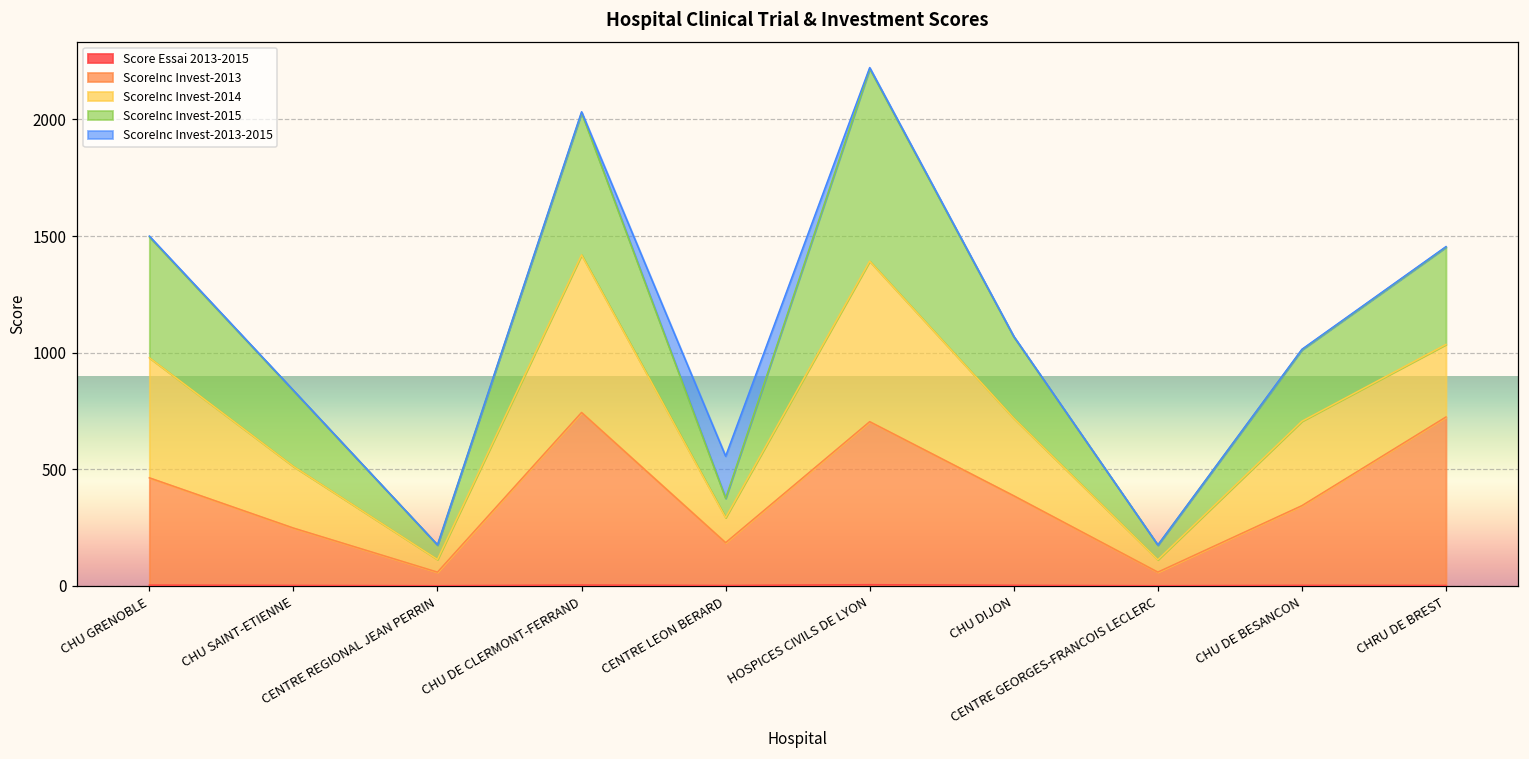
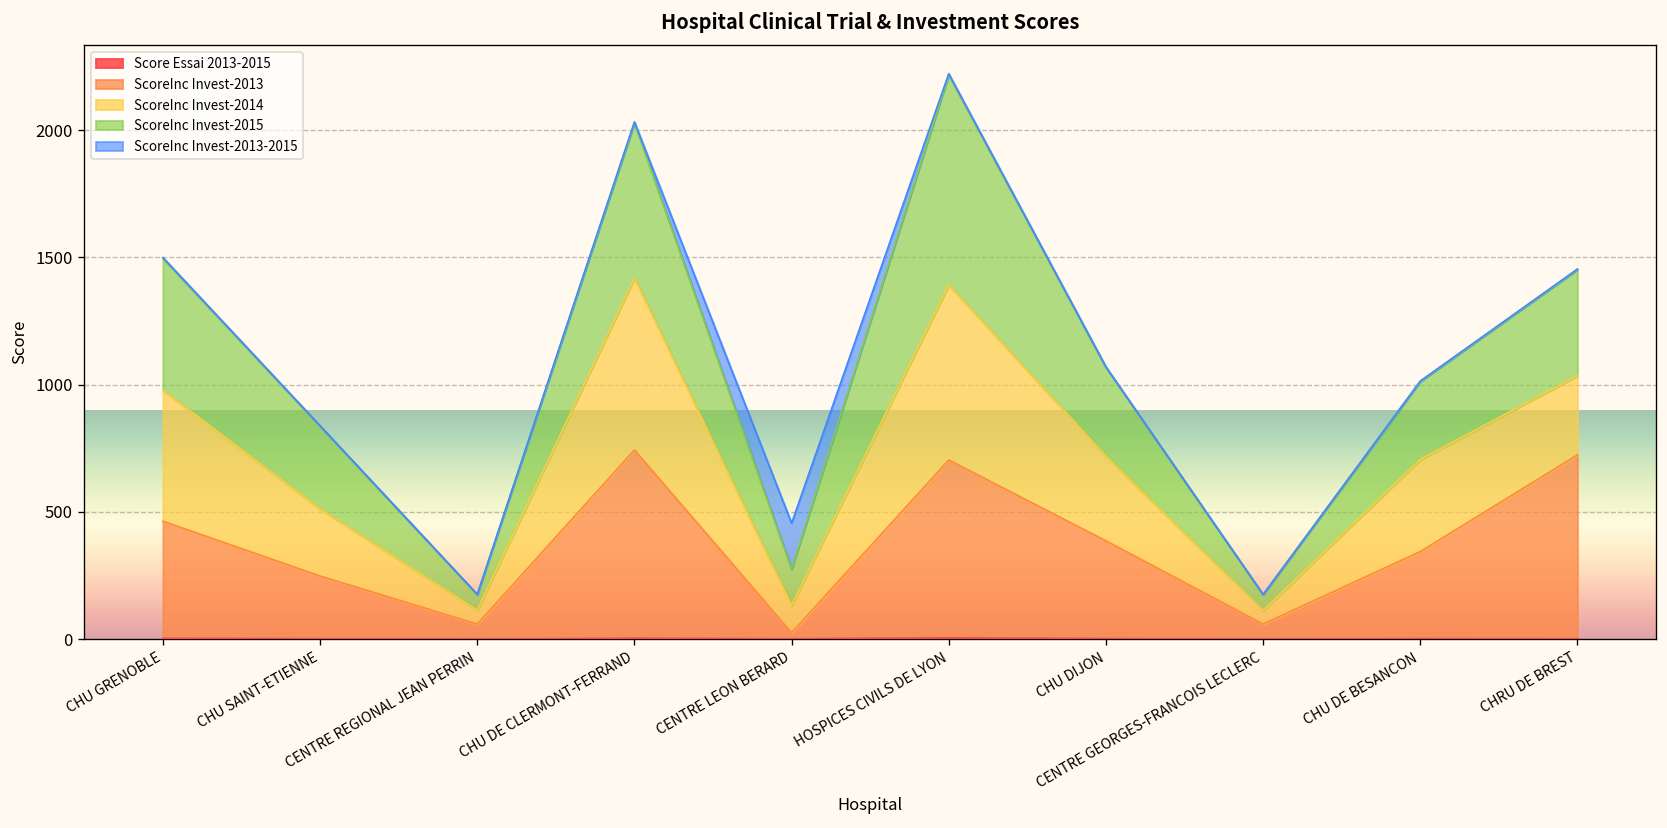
ScoreInc Invest-2013, CENTRE LEON BERARD: 180 -> 20
ScoreInc Invest-2015, CENTRE LEON BERARD: 80 -> 140
